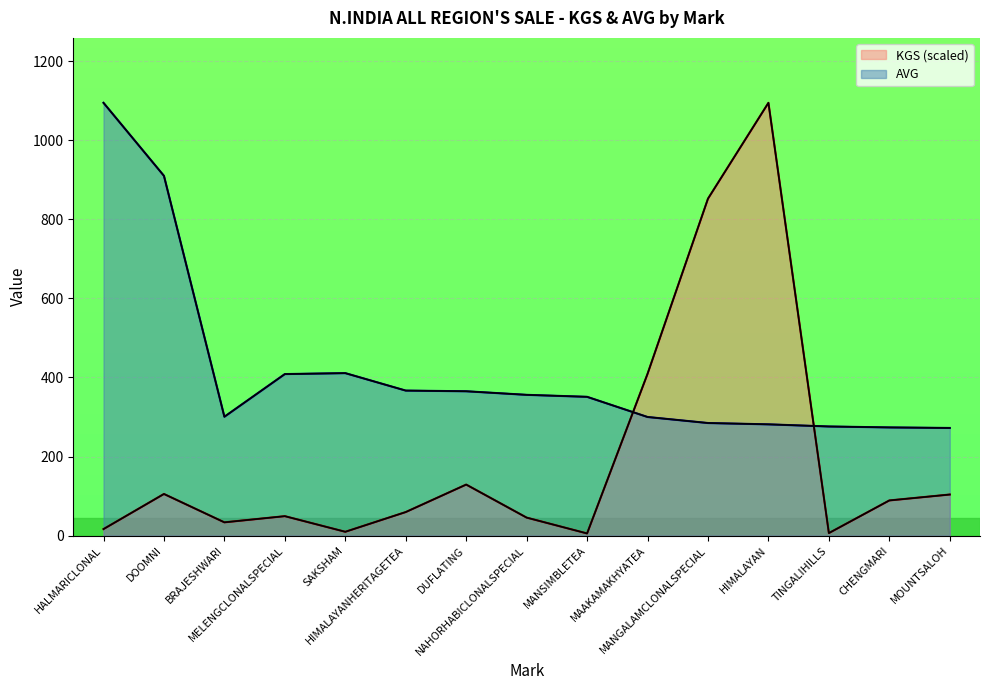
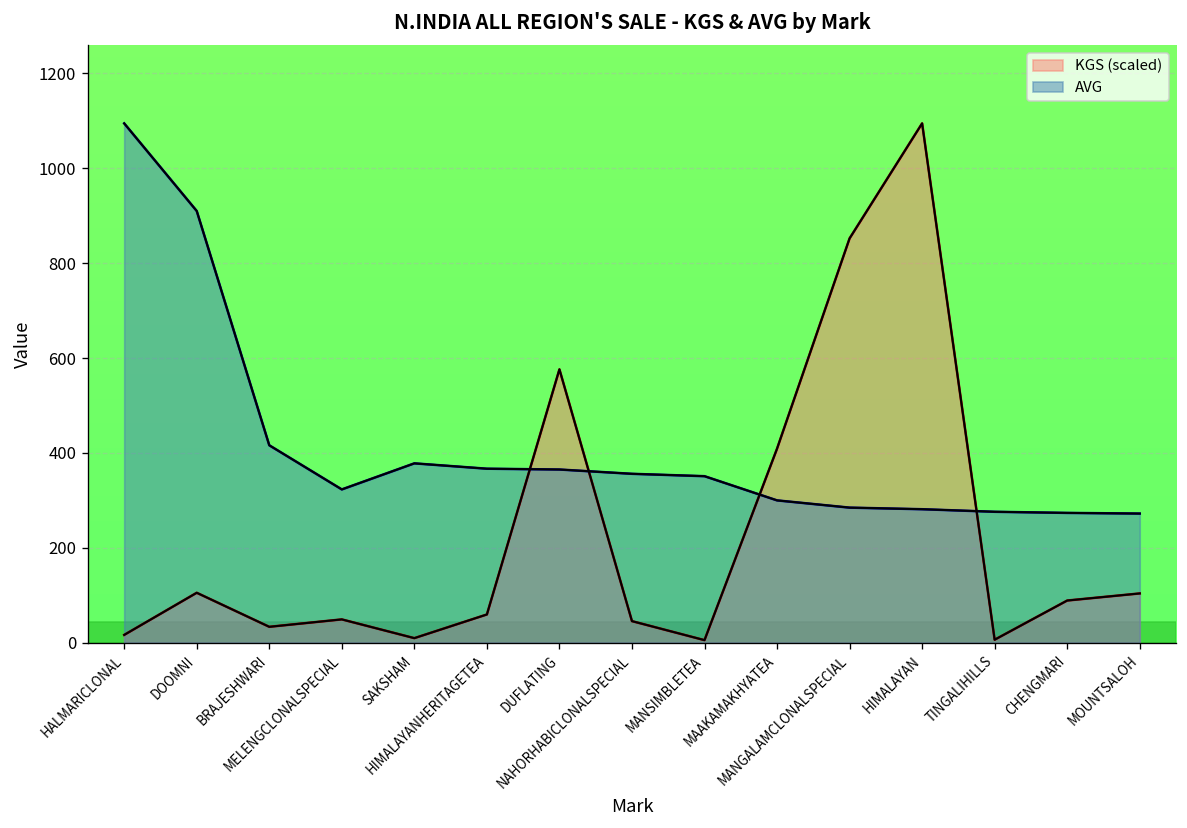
AVG, BRAJESHWARI: 300 -> 420
AVG, MELENGCLONALSPECIAL: 410 -> 320
AVG, SAKSHAM: 410 -> 380
KGS (scaled), DUFLATING: 130 -> 580
